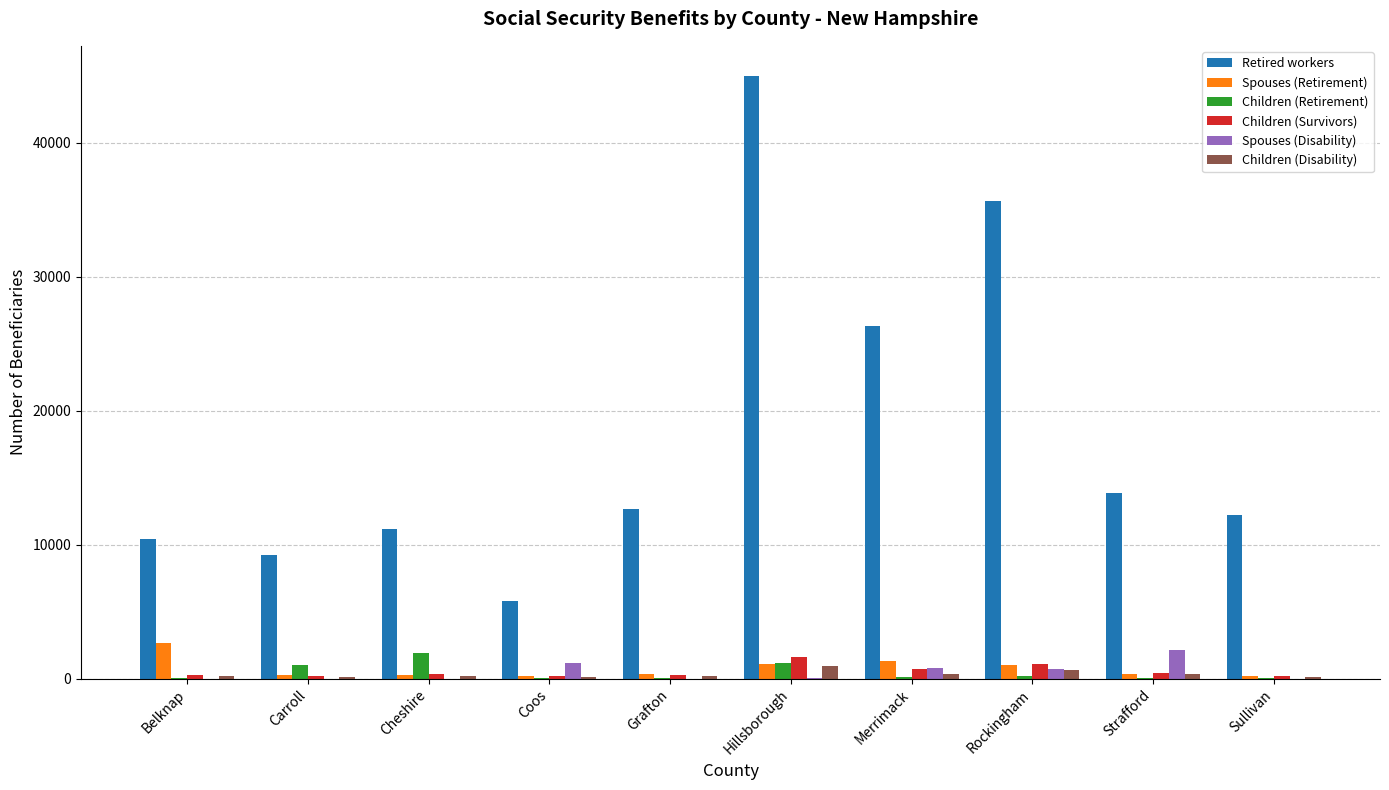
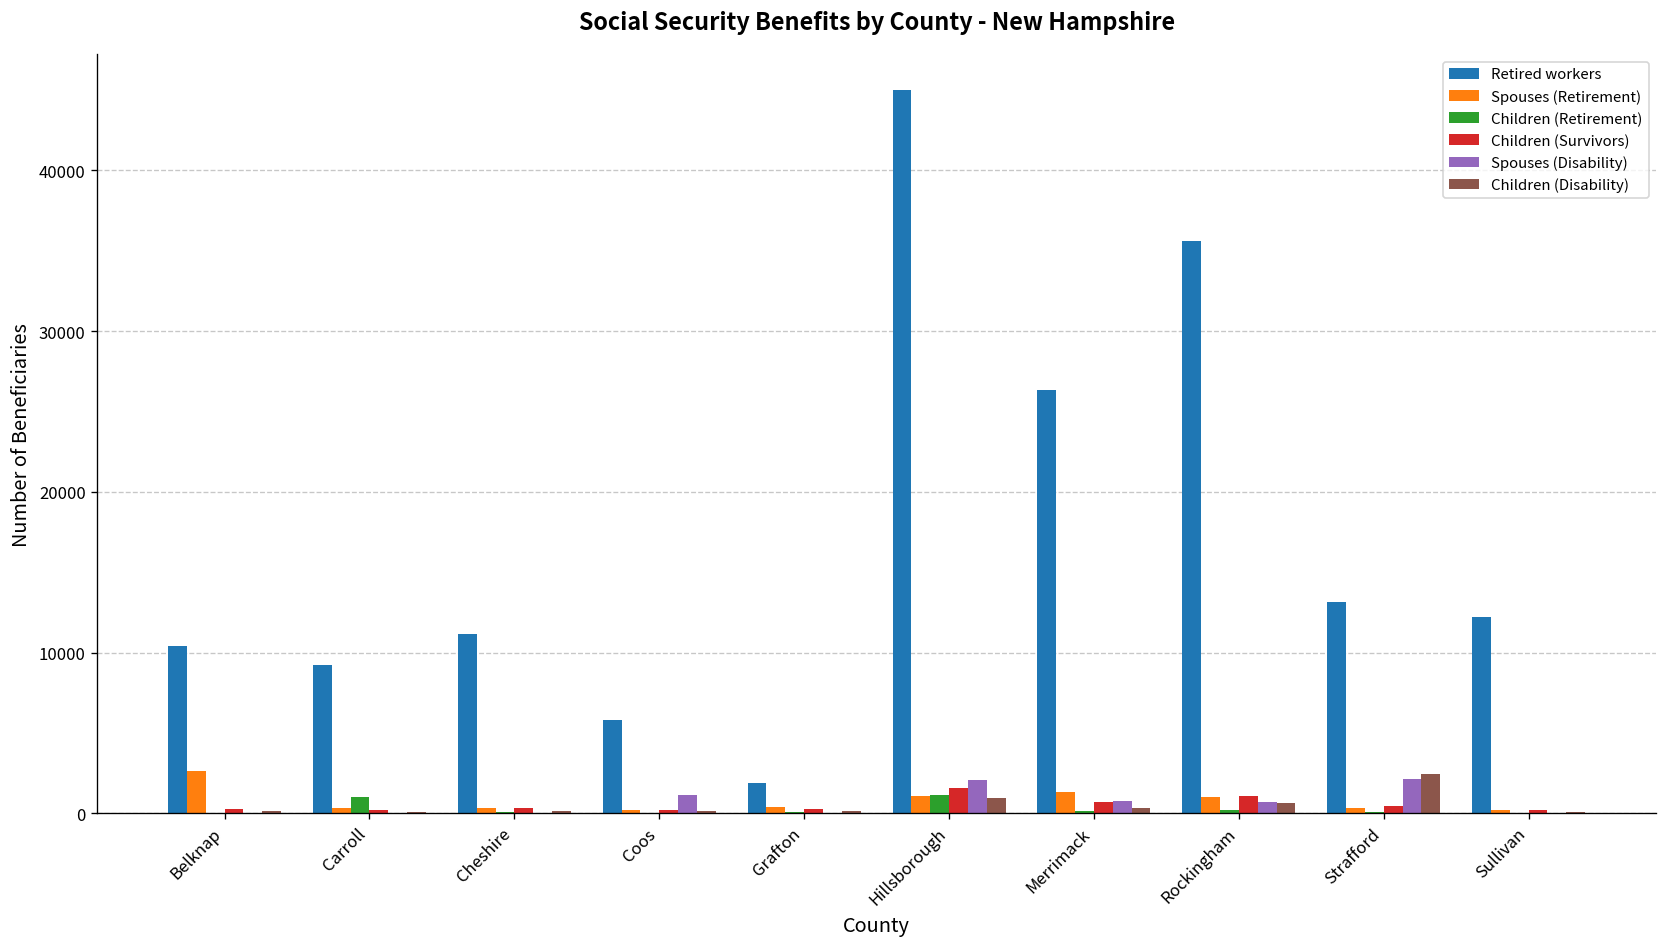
Children (Retirement), Cheshire: 1900 -> 100
Retired workers, Grafton: 12700 -> 1900
Spouses (Disability), Hillsborough: 0 -> 2100
Retired workers, Strafford: 13900 -> 13100
Children (Disability), Strafford: 300 -> 2500
